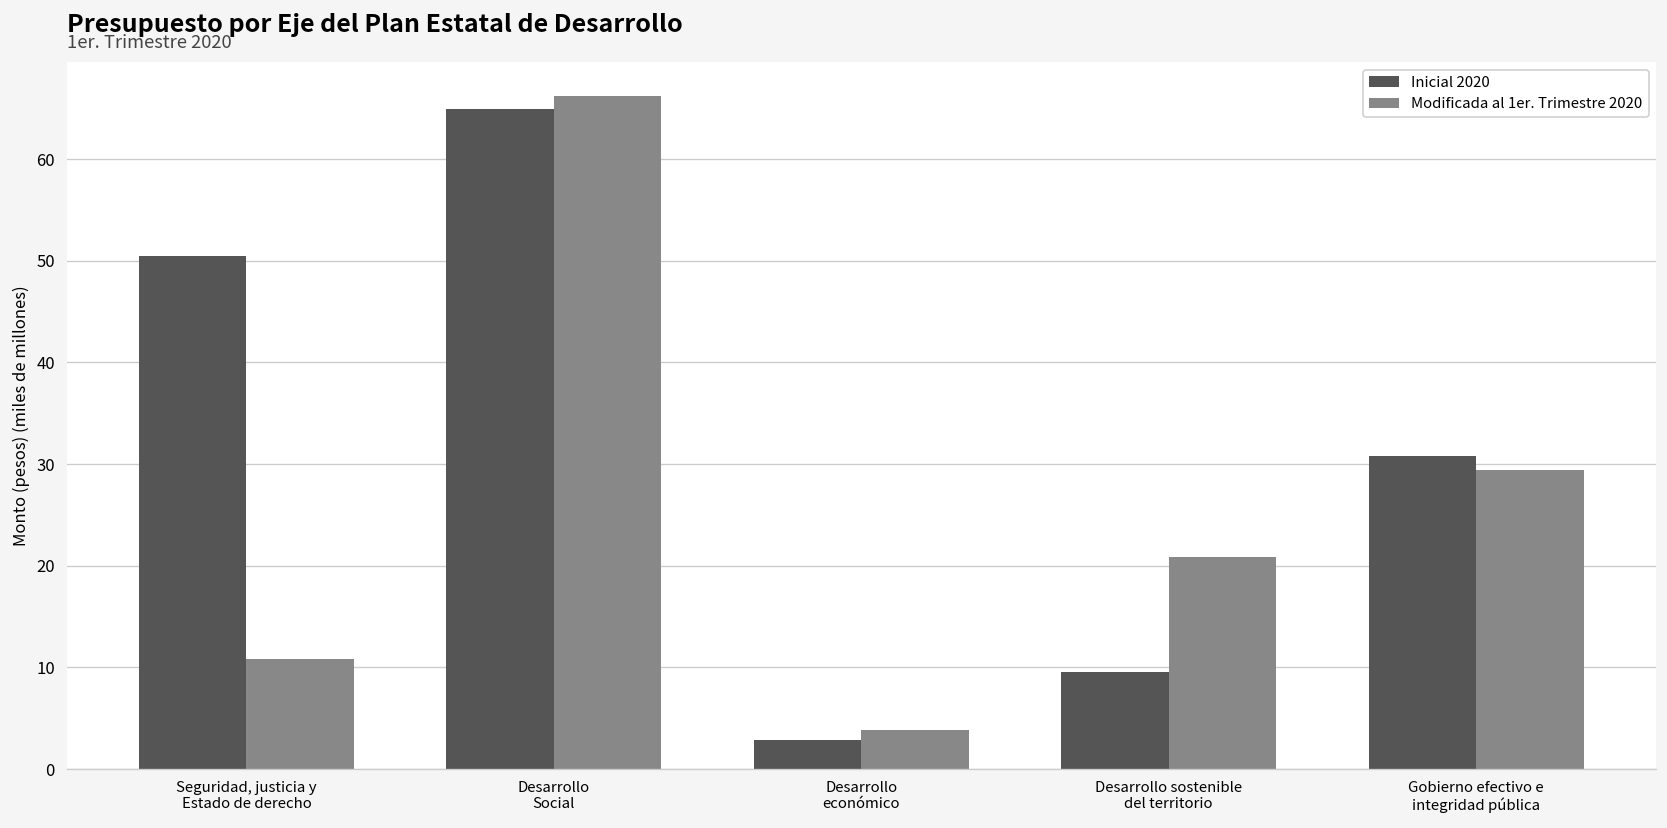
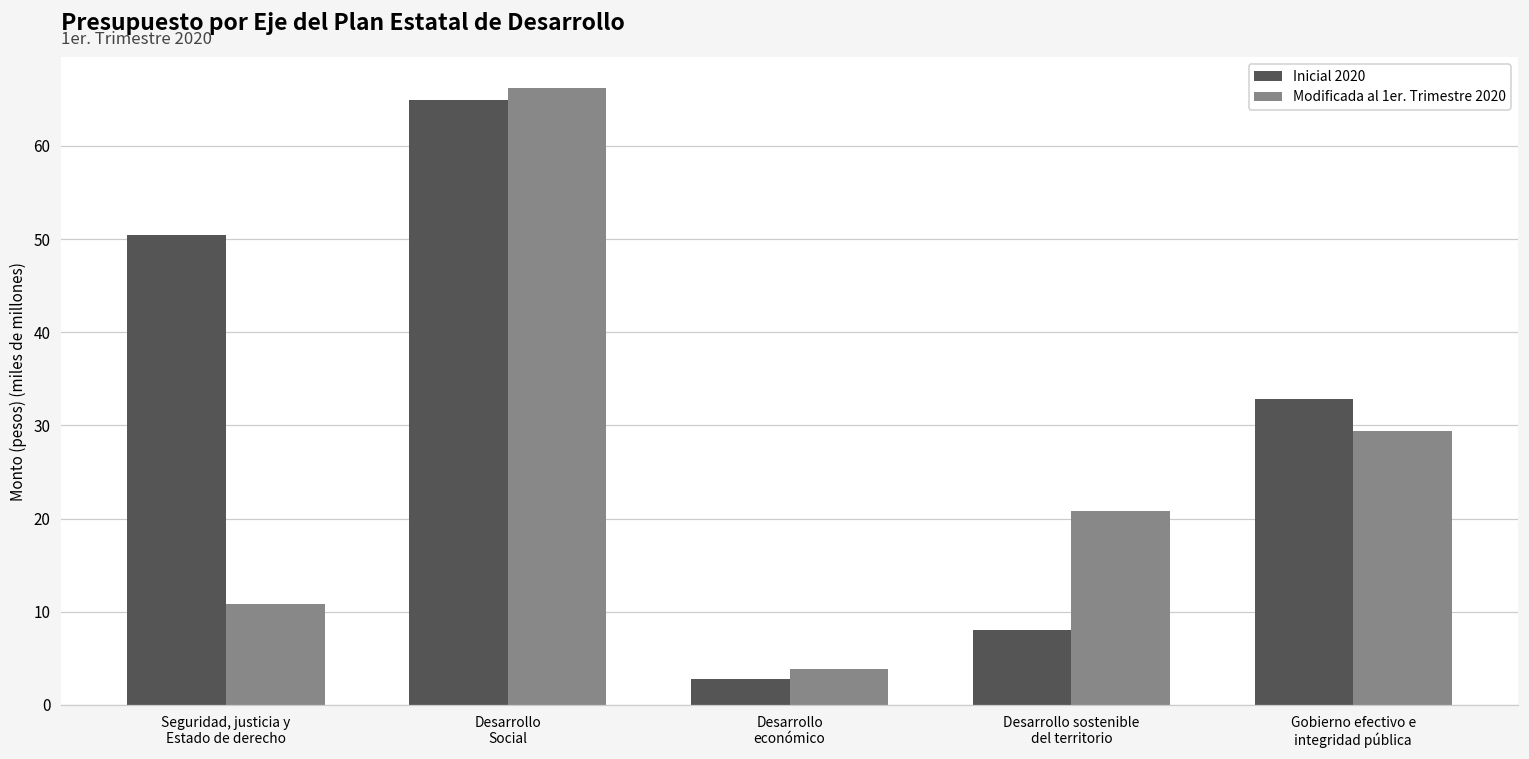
Inicial 2020, Desarrollo sostenible del territorio: 10 -> 8
Inicial 2020, Gobierno efectivo e integridad pública: 31 -> 33
